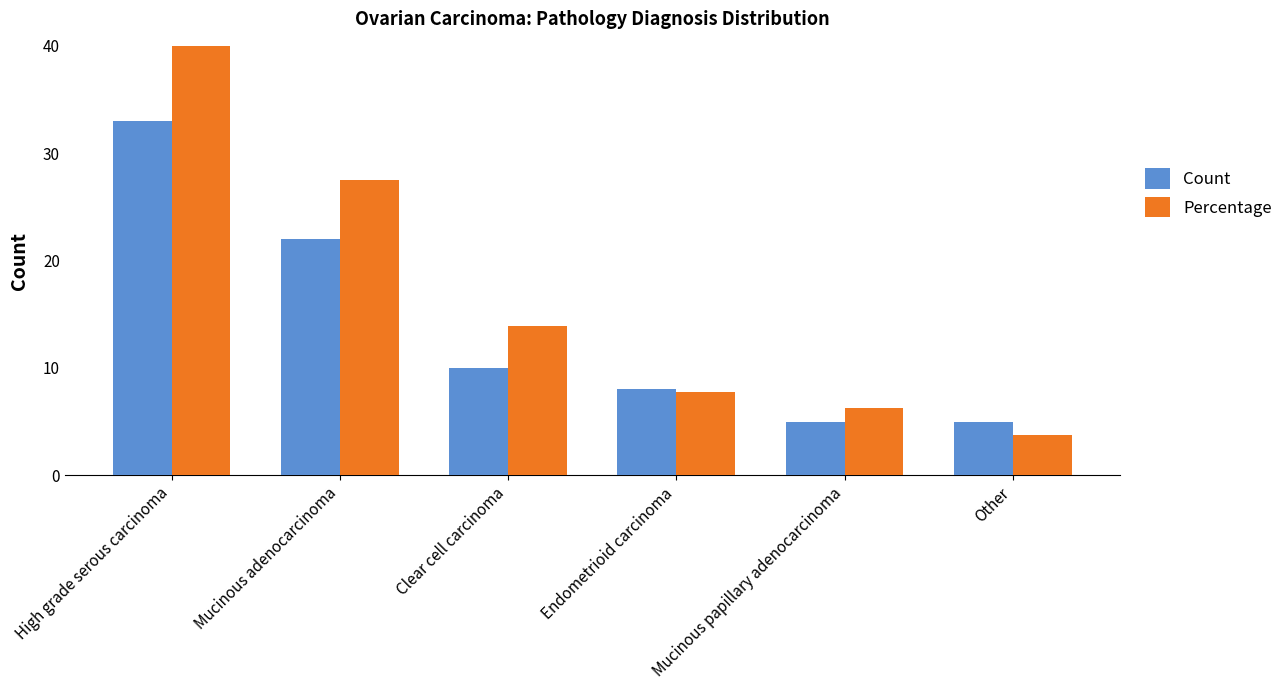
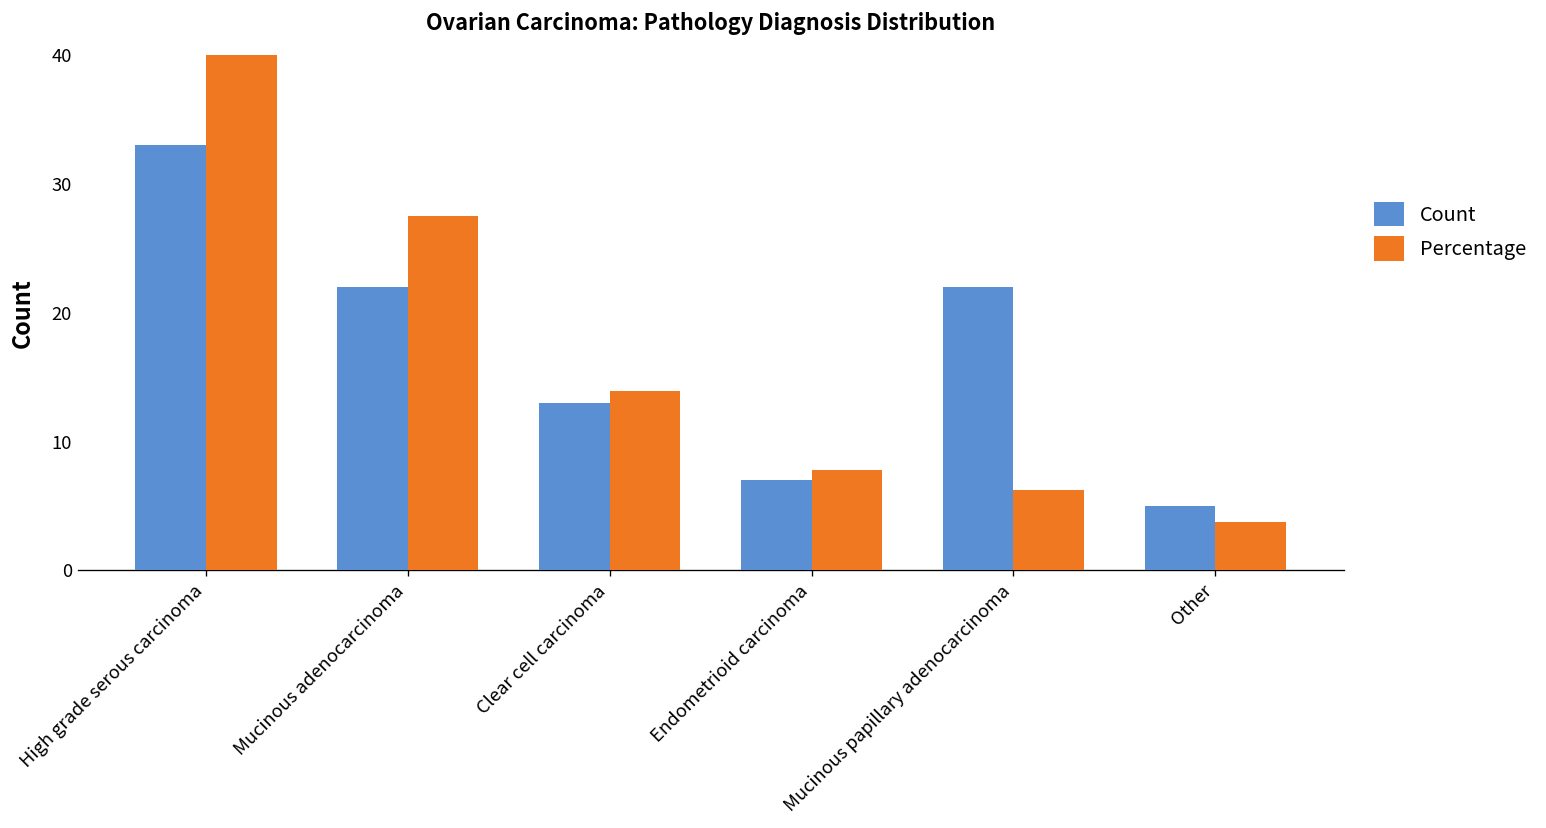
Count, Clear cell carcinoma: 10 -> 13
Count, Endometrioid carcinoma: 8 -> 7
Count, Mucinous papillary adenocarcinoma: 5 -> 22
